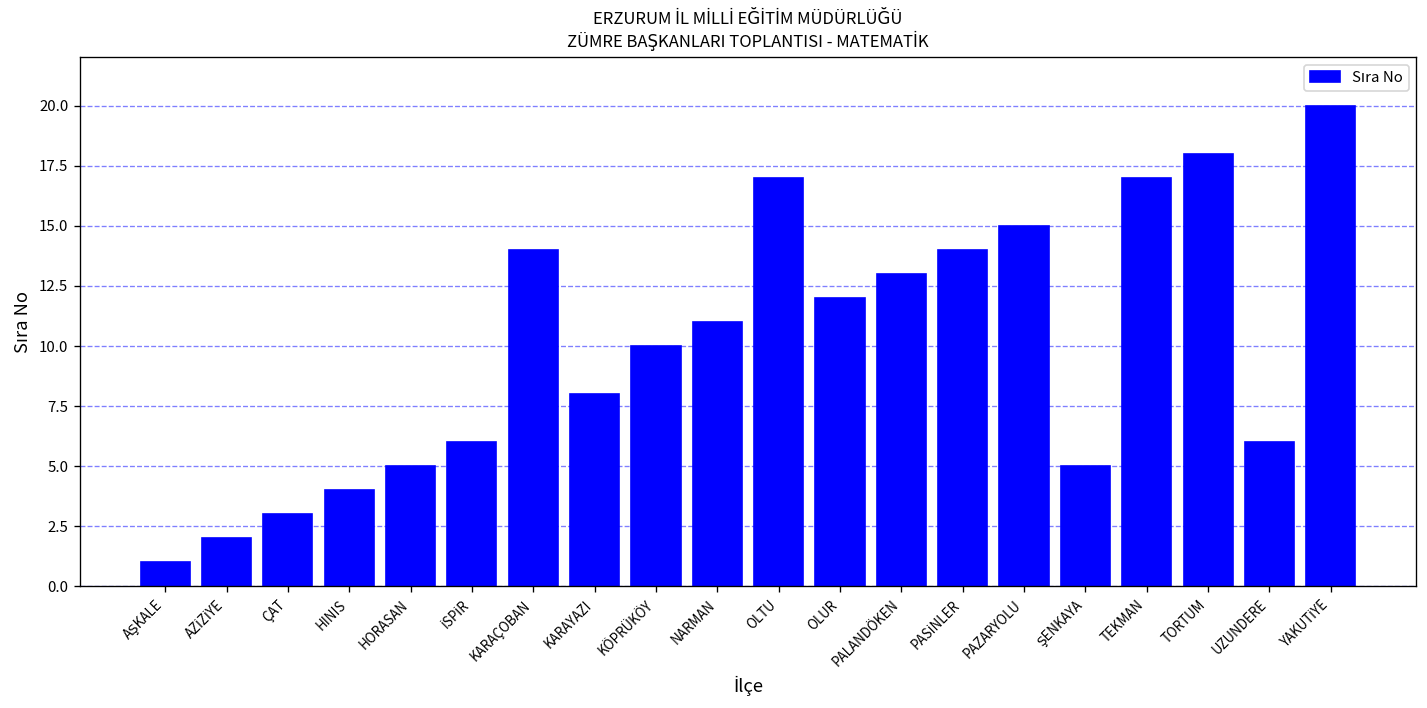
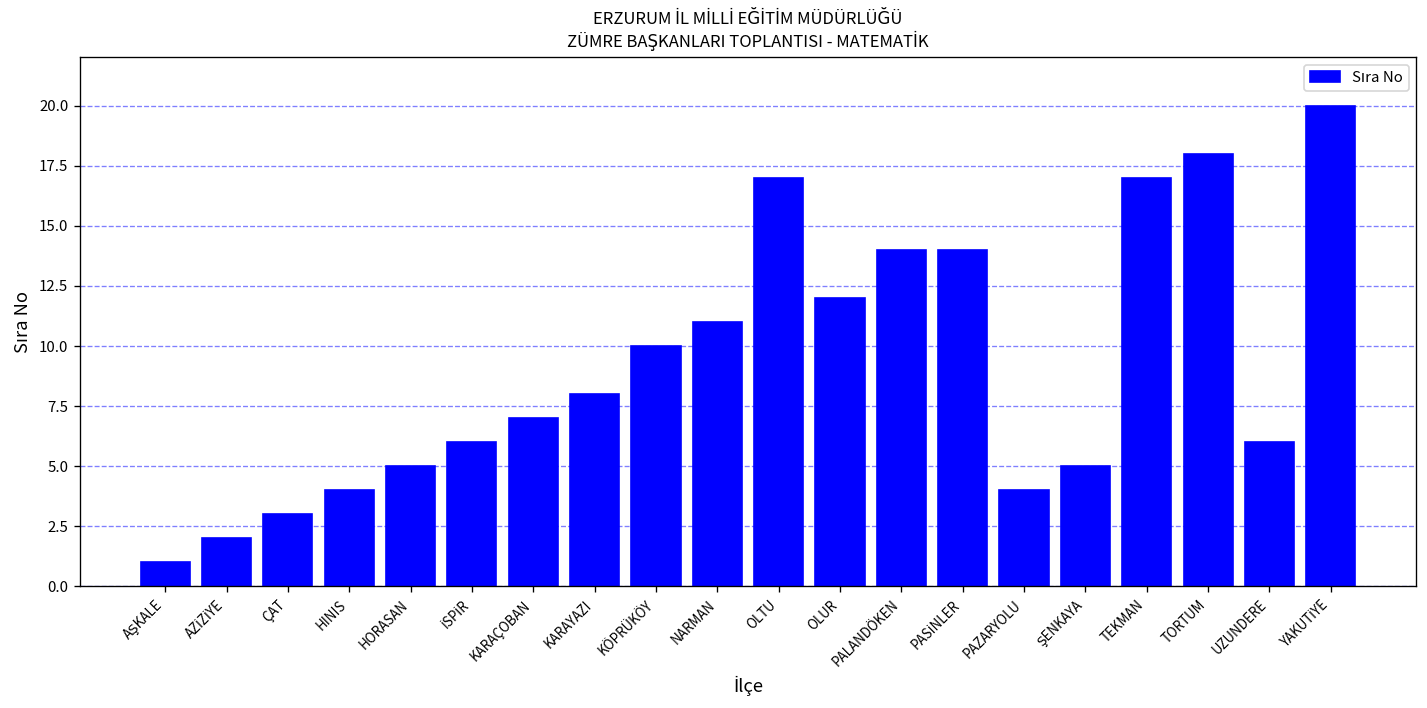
KARAÇOBAN: 14 -> 7
PALANDÖKEN: 13 -> 14
PAZARYOLU: 15 -> 4
